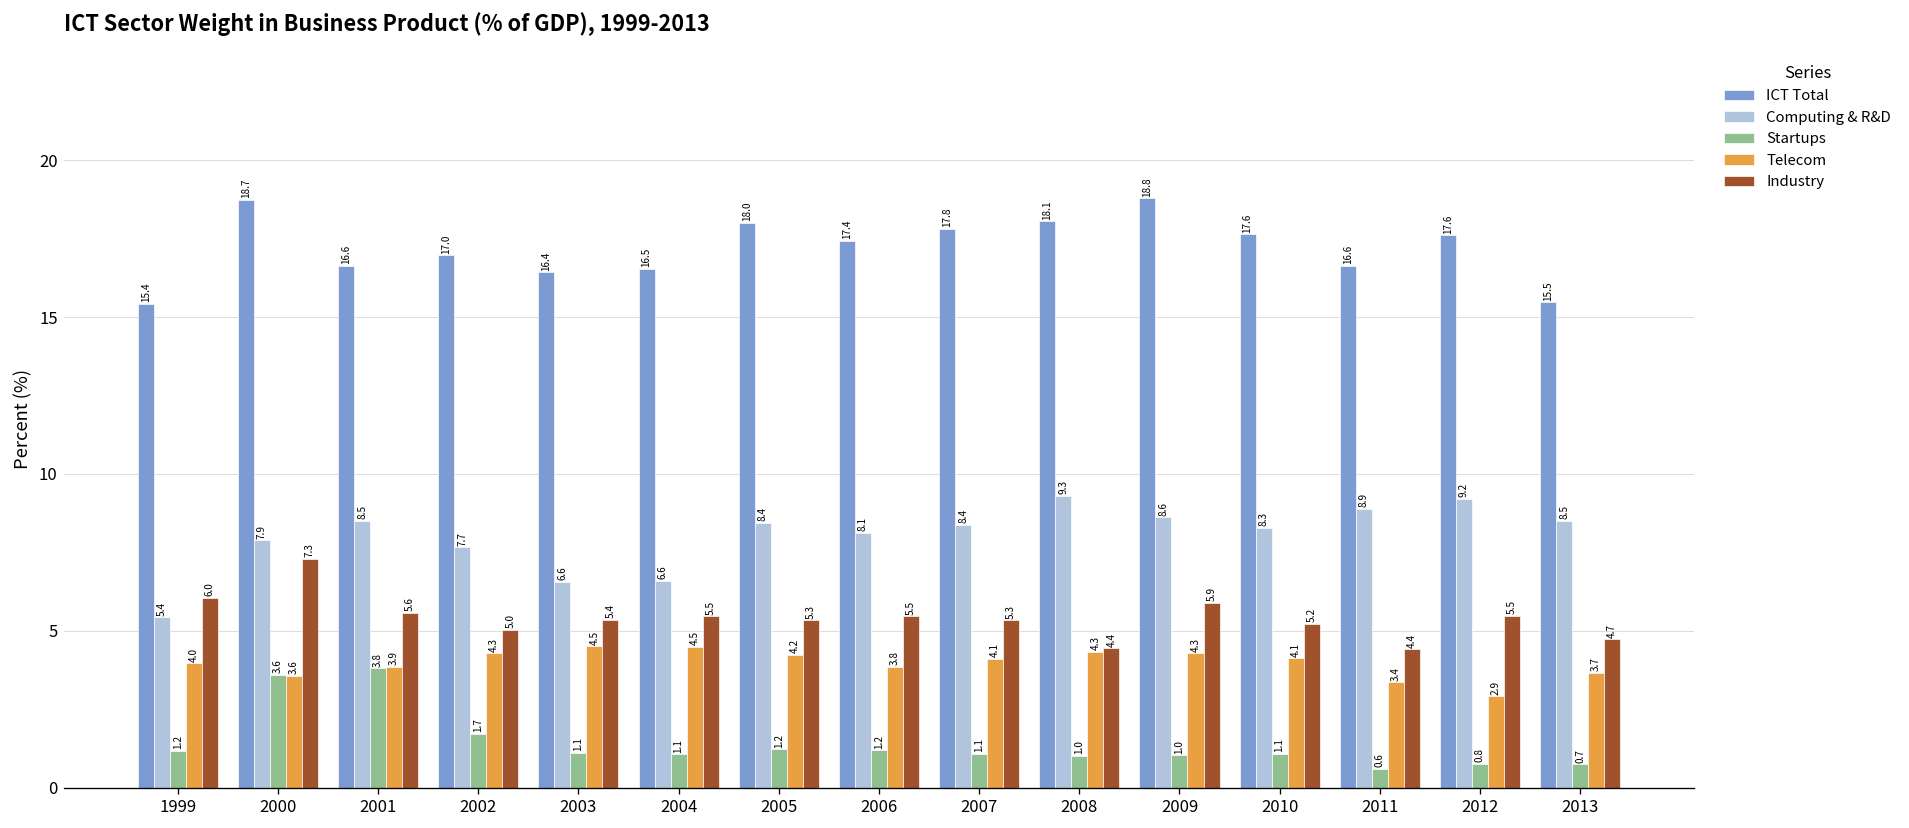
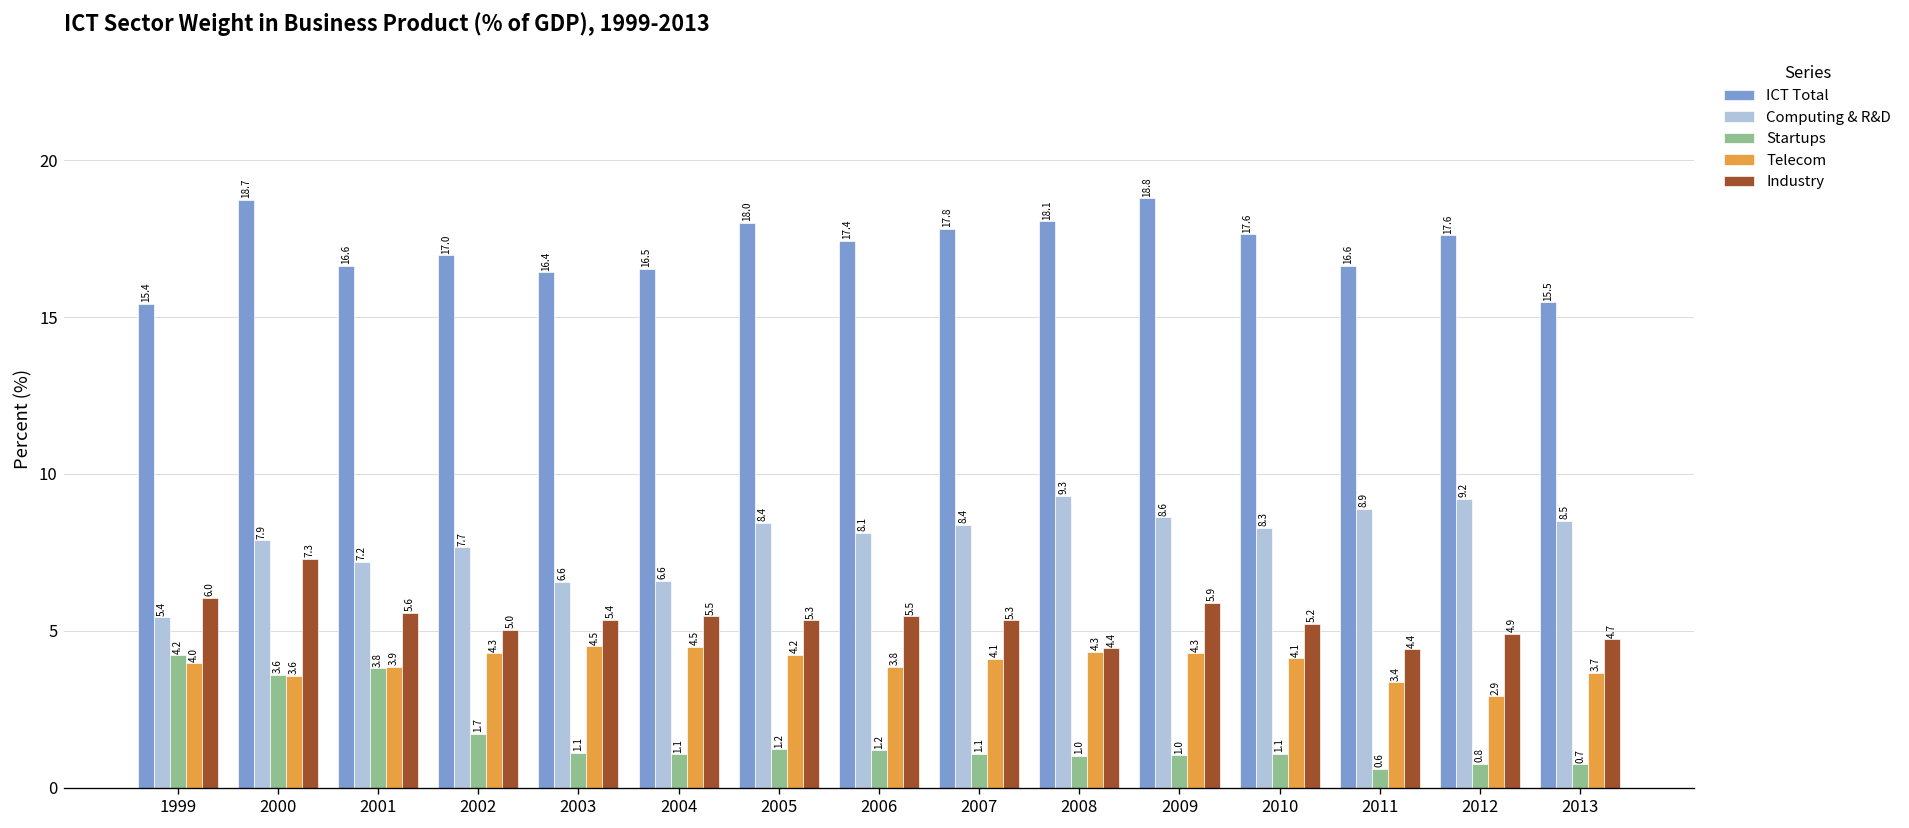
Startups, 1999: 1.2 -> 4.2
Computing & R&D, 2001: 8.5 -> 7.2
Industry, 2012: 5.5 -> 4.9
